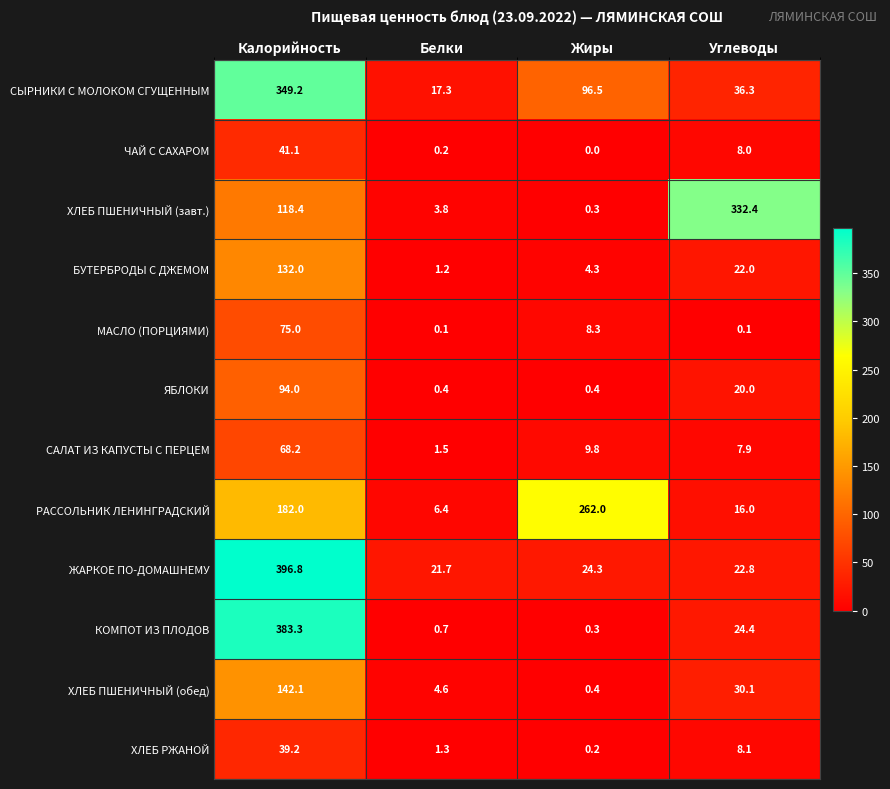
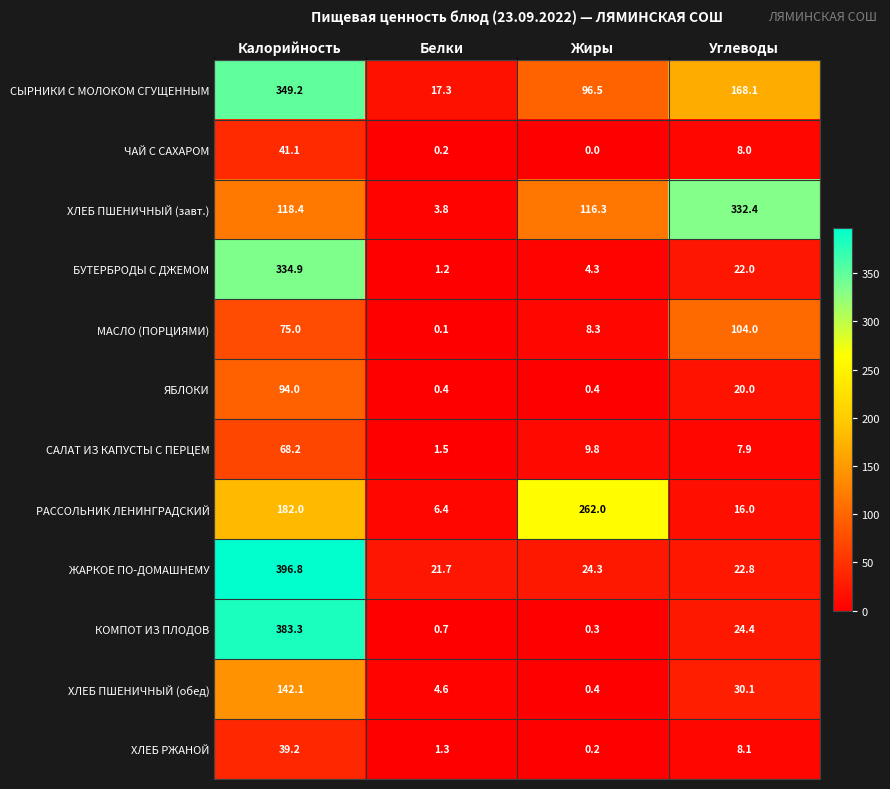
СЫРНИКИ С МОЛОКОМ СГУЩЕННЫМ, Углеводы: 36.3 -> 168.1
ХЛЕБ ПШЕНИЧНЫЙ (завт.), Жиры: 0.3 -> 116.3
БУТЕРБРОДЫ С ДЖЕМОМ, Калорийность: 132.0 -> 334.9
МАСЛО (ПОРЦИЯМИ), Углеводы: 0.1 -> 104.0
